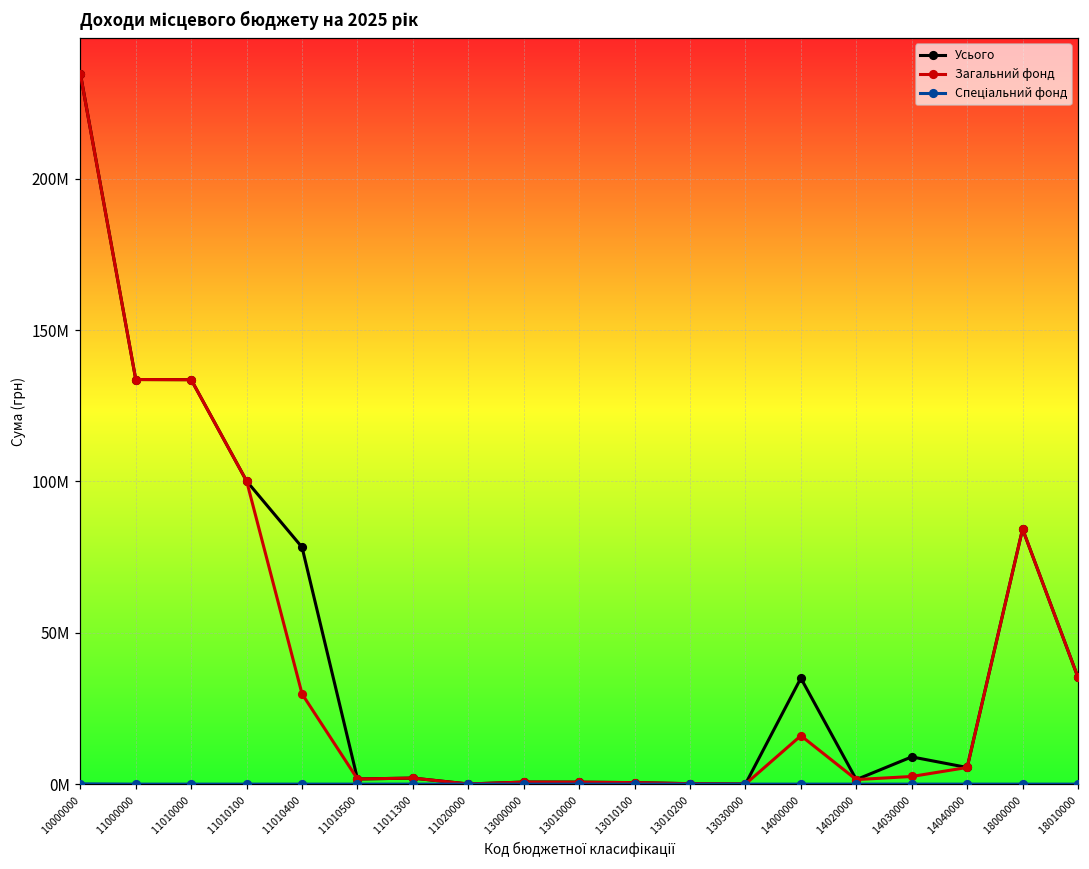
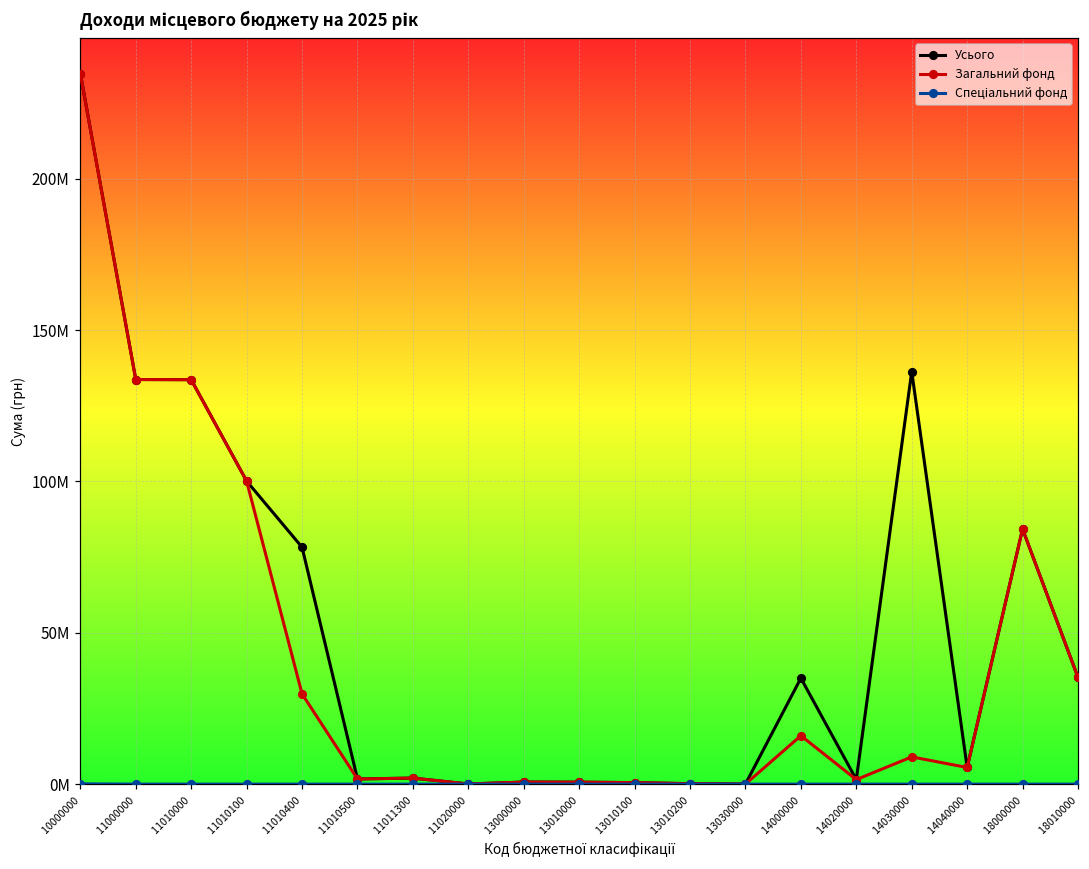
Усього, 14030000: 9000000 -> 136000000
Загальний фонд, 14030000: 3000000 -> 9000000
